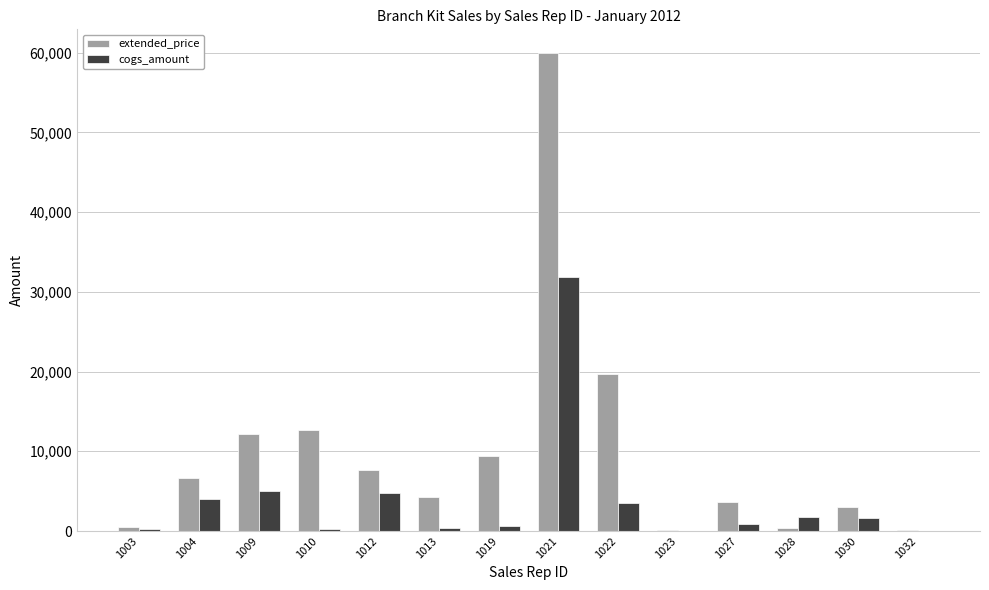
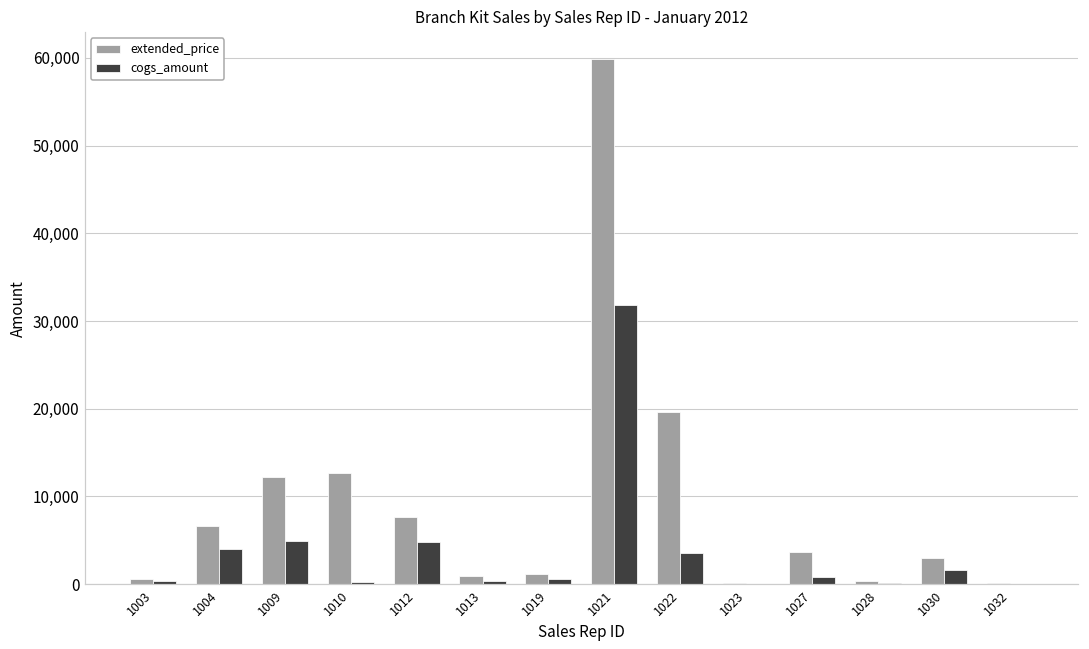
extended_price, 1013: 4,000 -> 1,000
extended_price, 1019: 9,000 -> 1,000
cogs_amount, 1028: 2,000 -> 0
